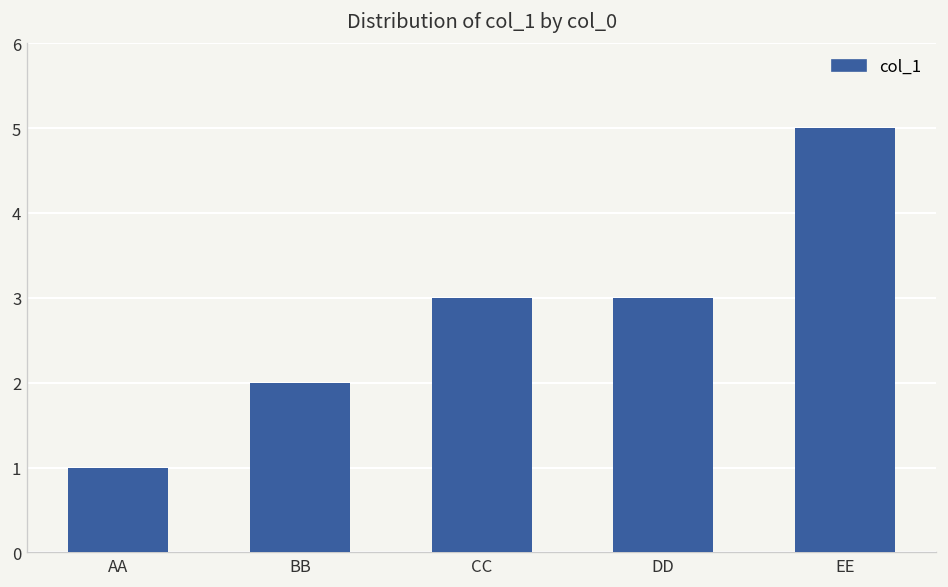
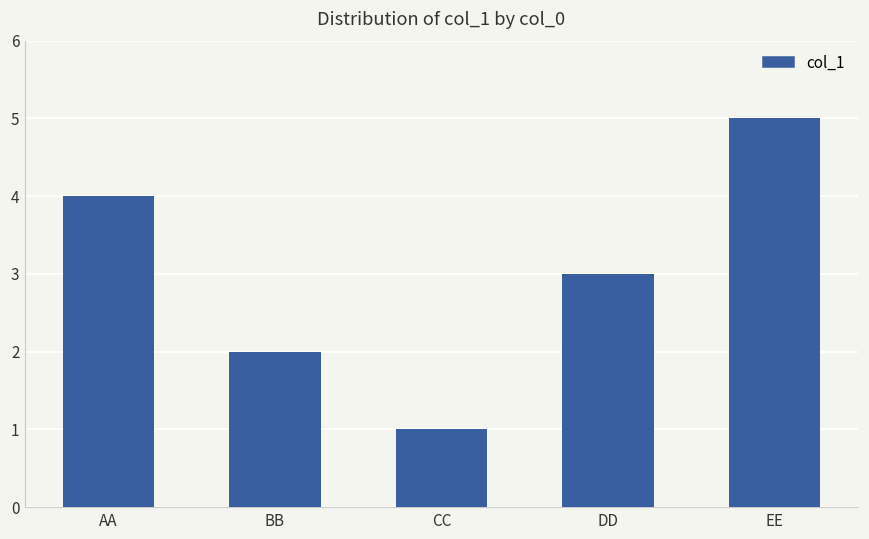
AA: 1 -> 4
CC: 3 -> 1
